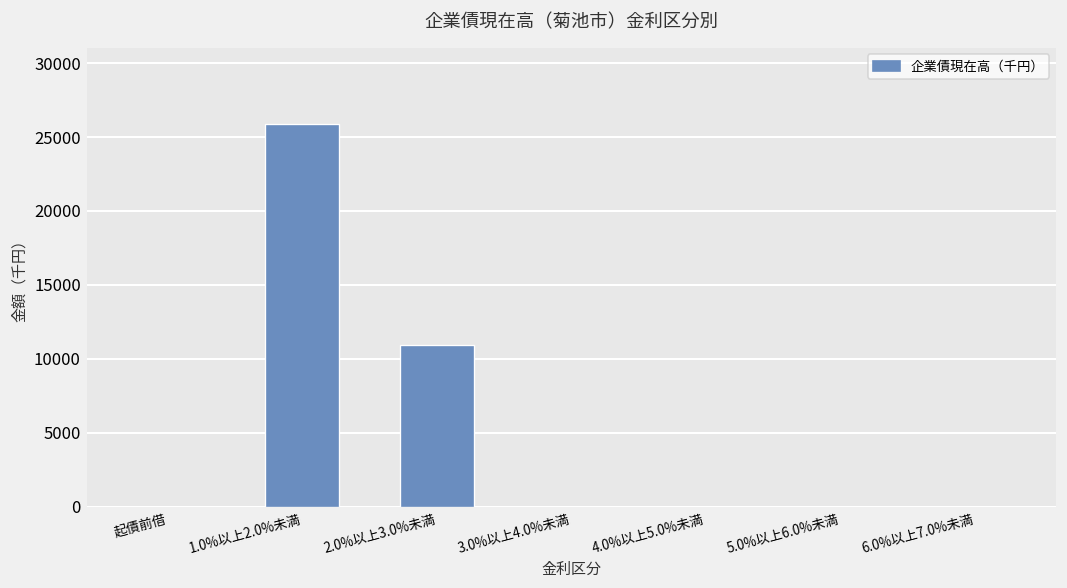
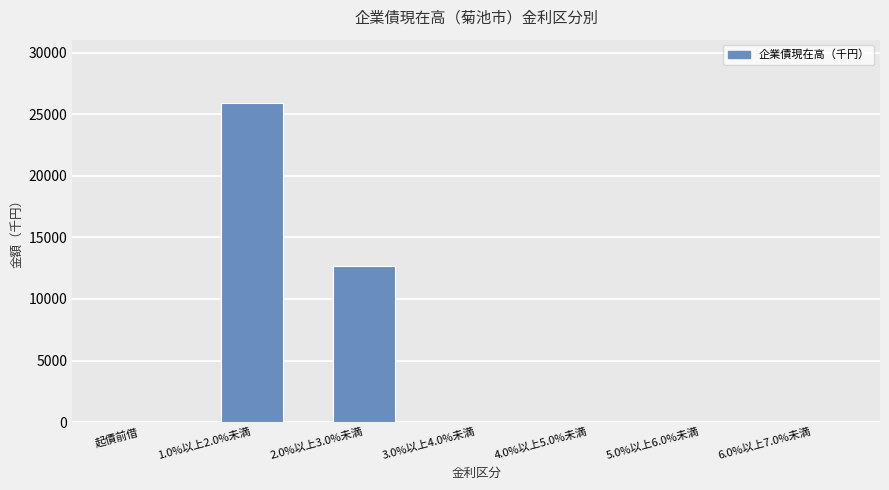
2.0%以上3.0%未満: 11000 -> 12600
